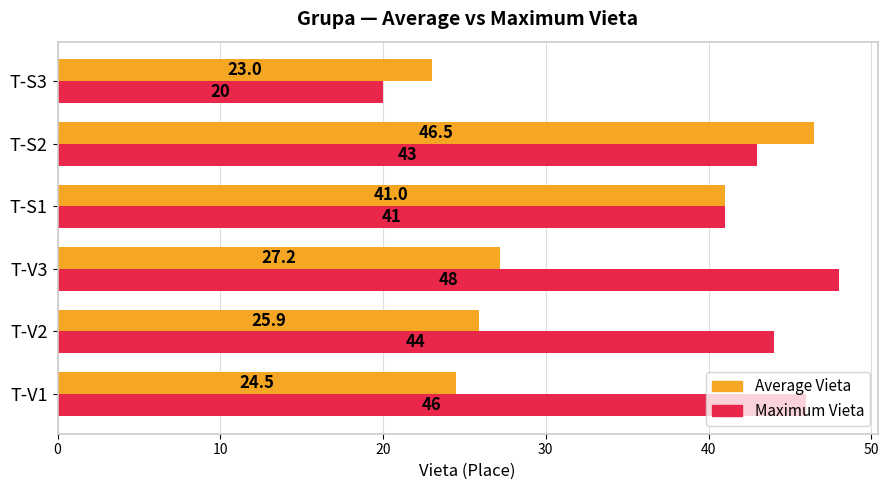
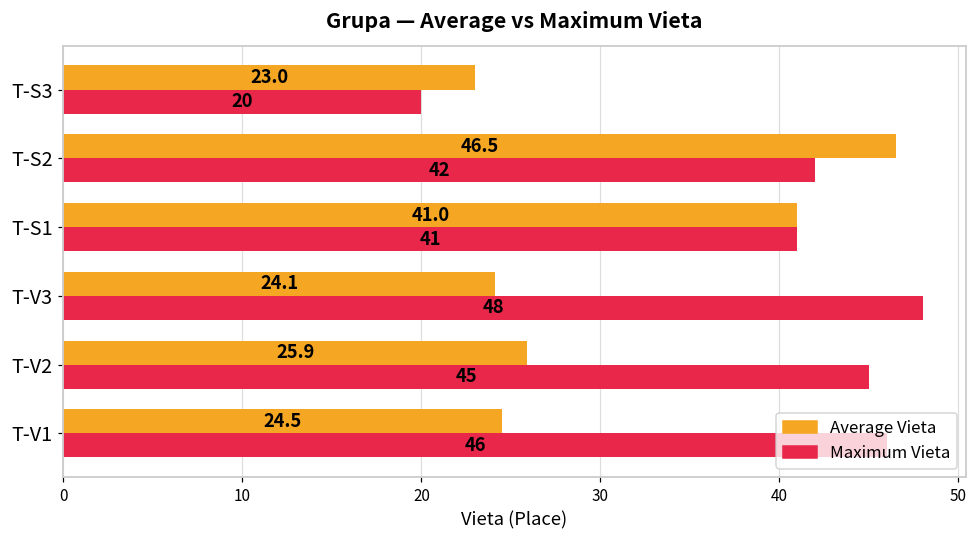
Maximum Vieta, T-S2: 43 -> 42
Average Vieta, T-V3: 27.2 -> 24.1
Maximum Vieta, T-V2: 44 -> 45
